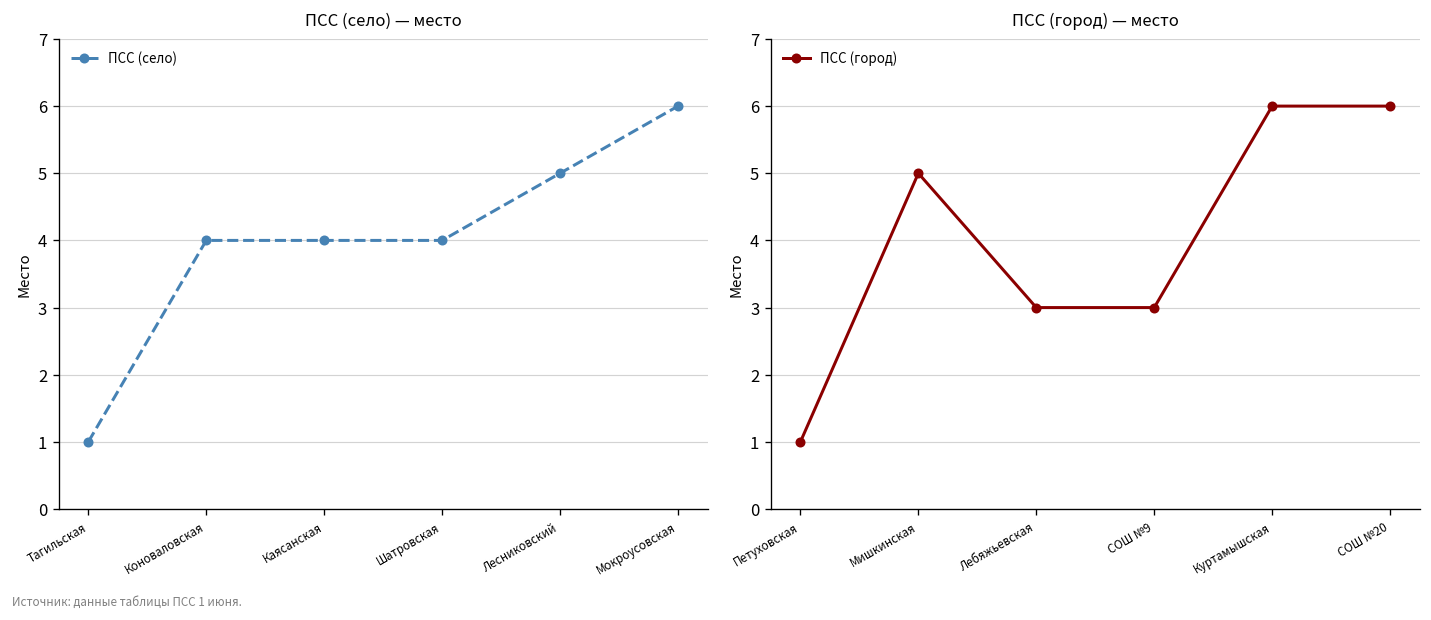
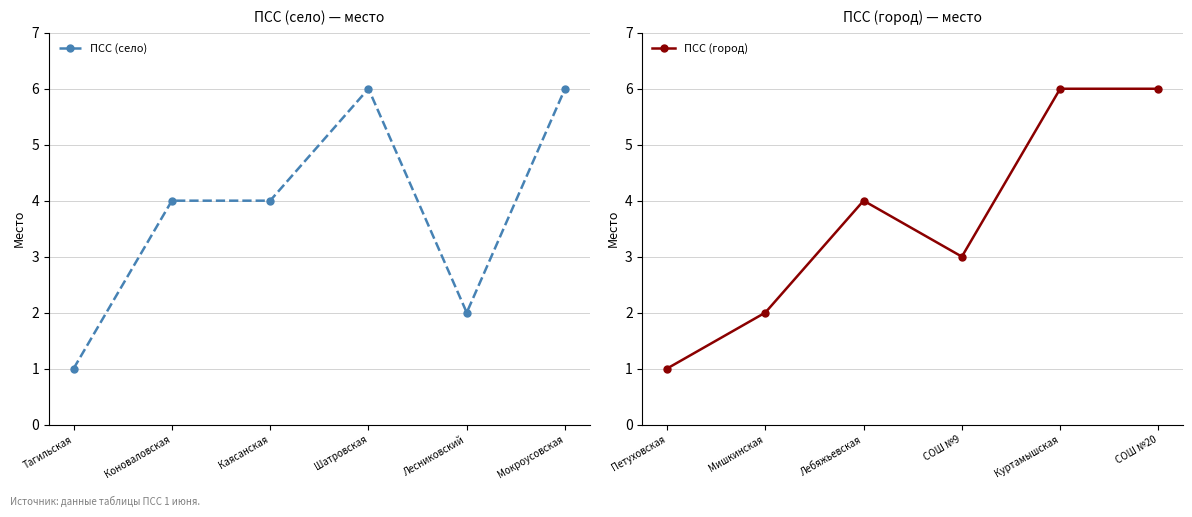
ПСС (село) — место, Шатровская: 4 -> 6
ПСС (село) — место, Лесниковский: 5 -> 2
ПСС (город) — место, Мишкинская: 5 -> 2
ПСС (город) — место, Лебяжьевская: 3 -> 4
